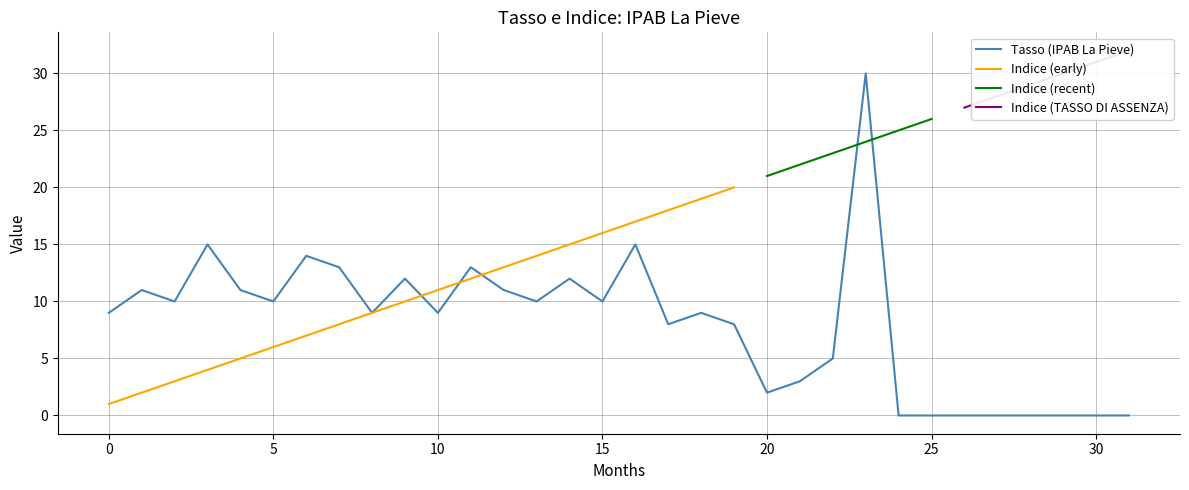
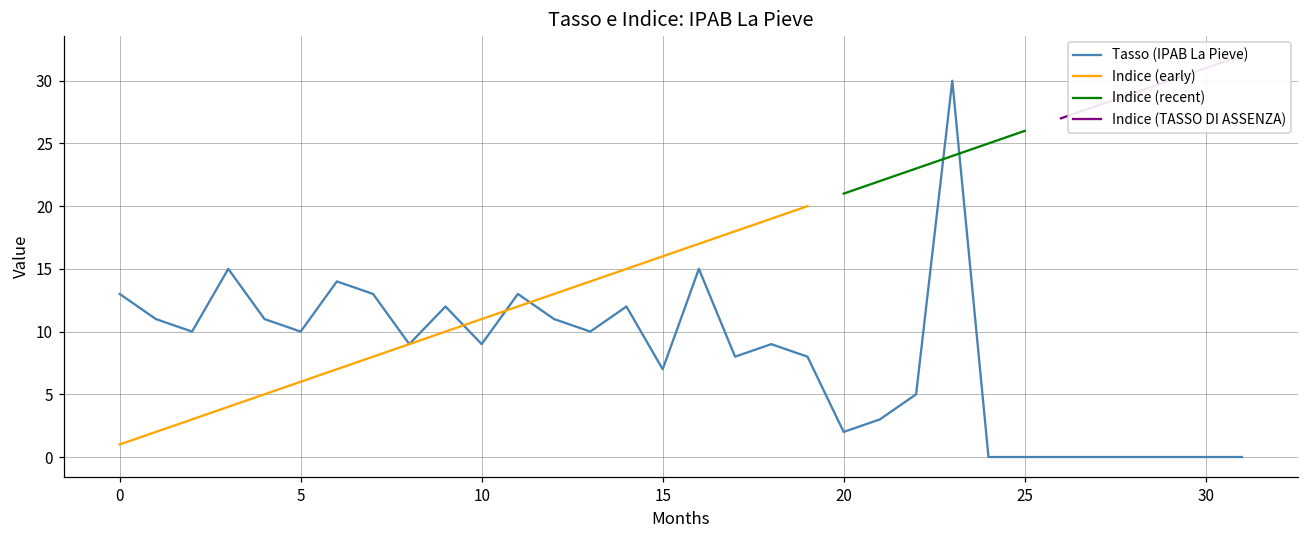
Tasso (IPAB La Pieve), 0: 9 -> 13
Tasso (IPAB La Pieve), 15: 10 -> 7
